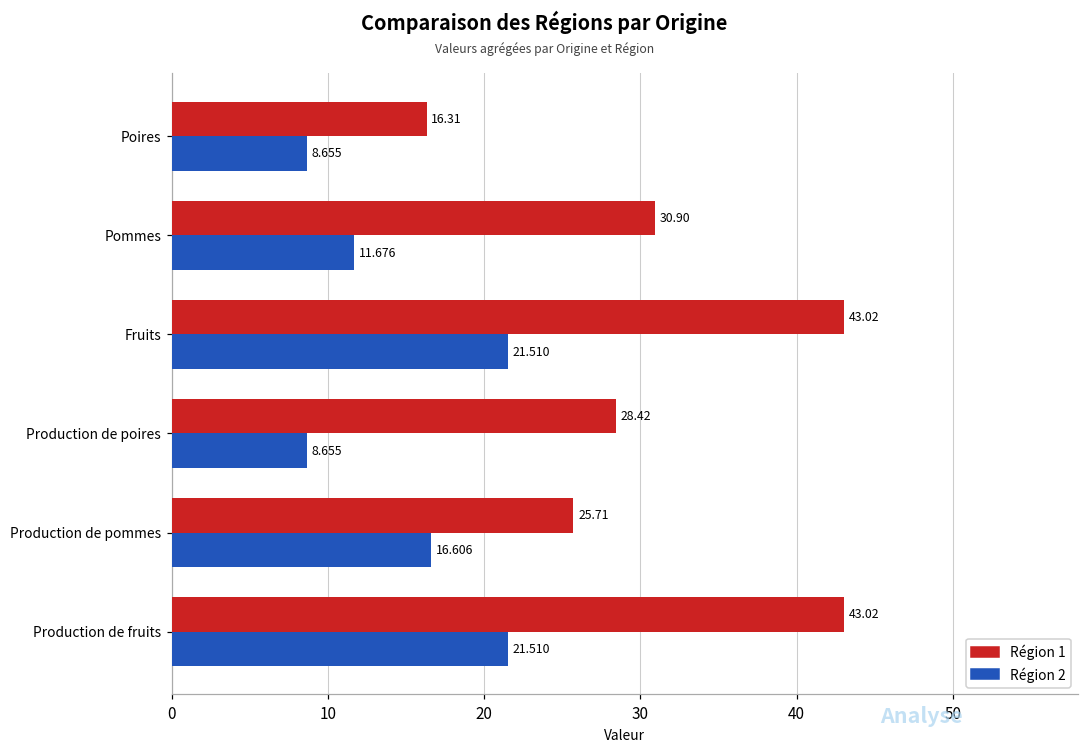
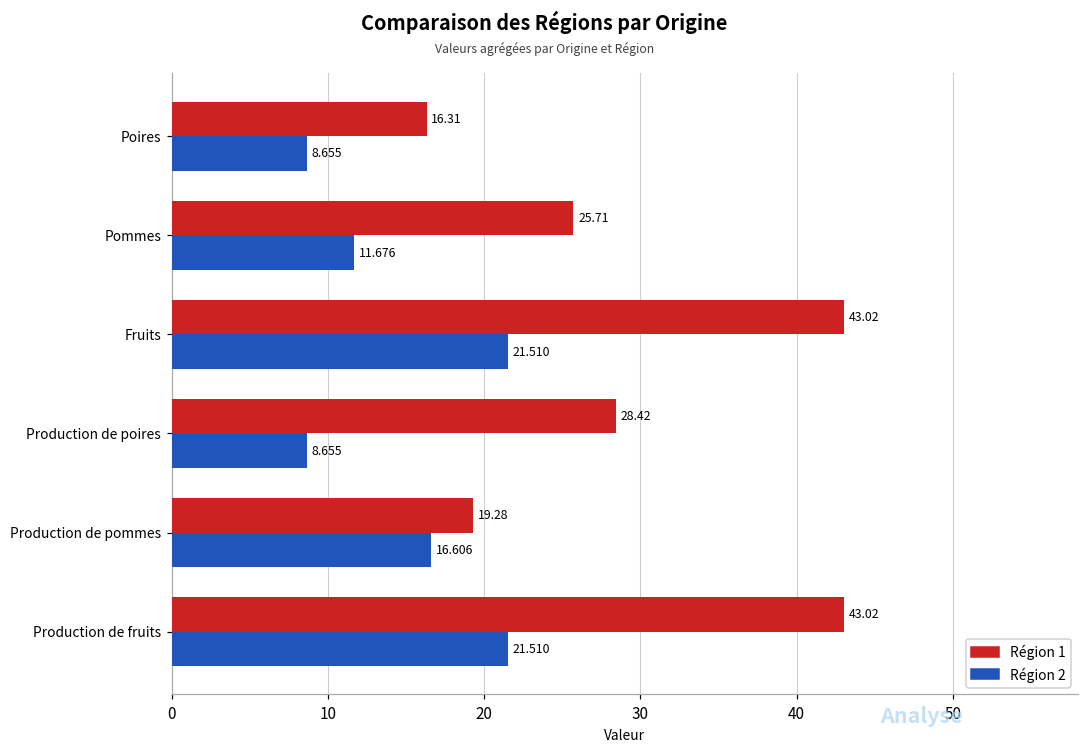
Région 1, Pommes: 30.90 -> 25.71
Région 1, Production de pommes: 25.71 -> 19.28
